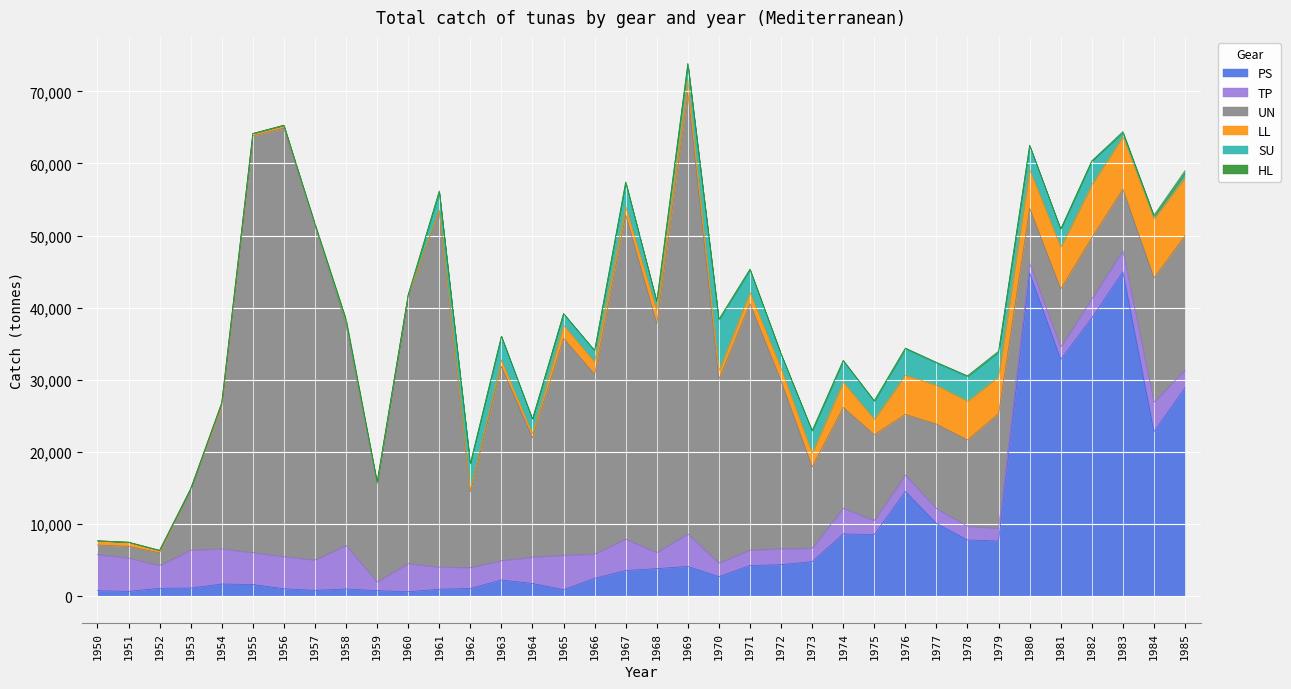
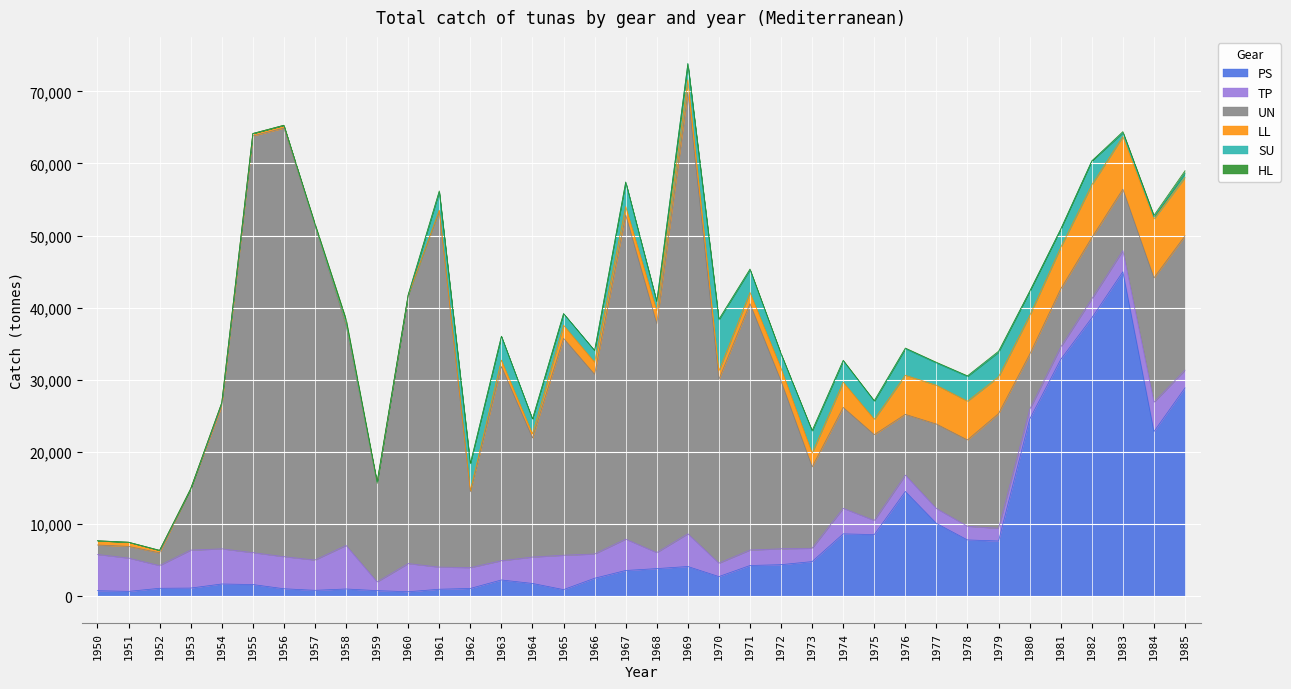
PS, 1980: 45,000 -> 25,000
